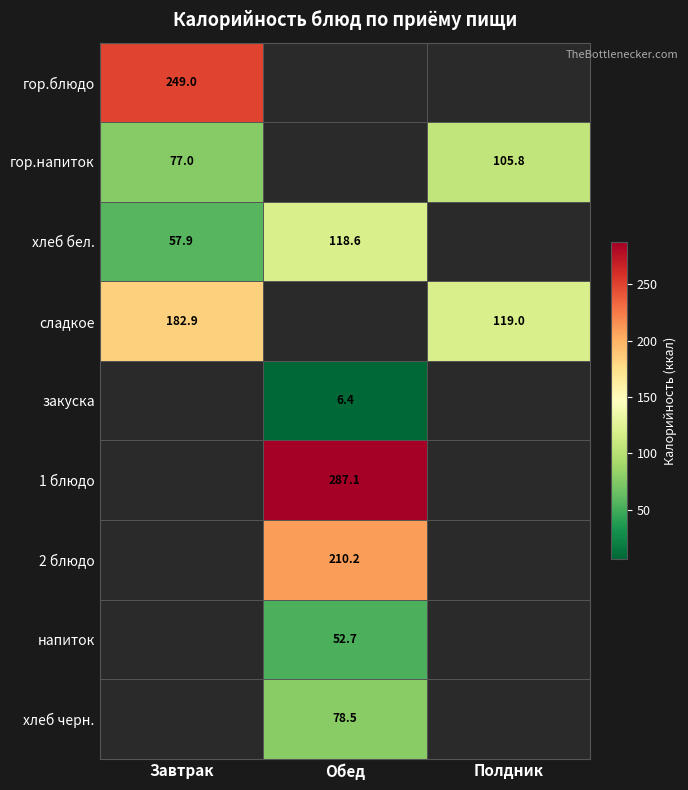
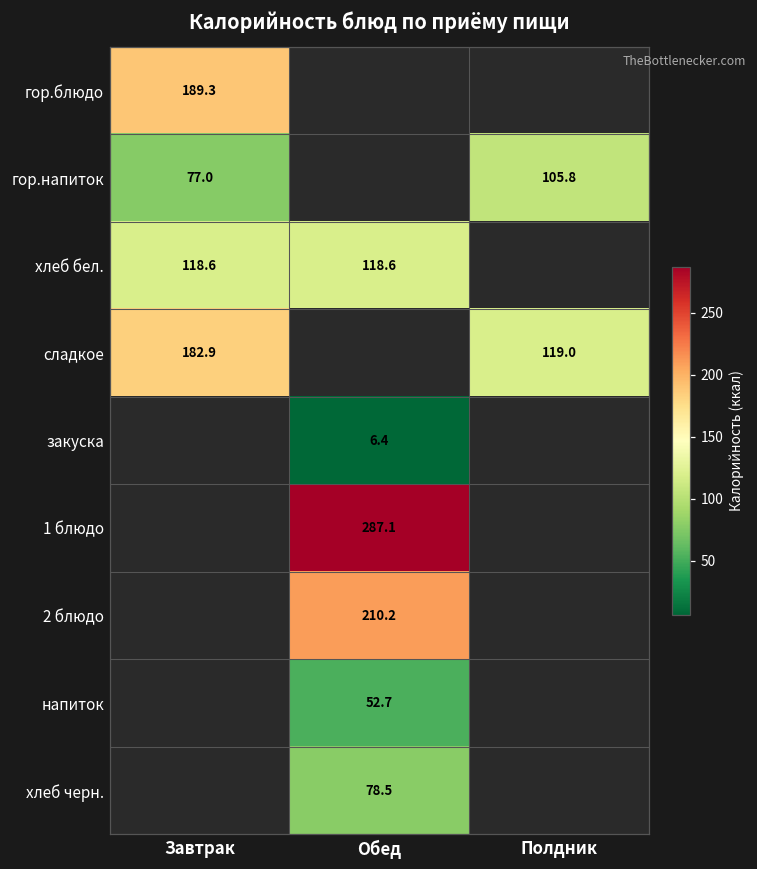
гор.блюдо, Завтрак: 249.0 -> 189.3
хлеб бел., Завтрак: 57.9 -> 118.6
